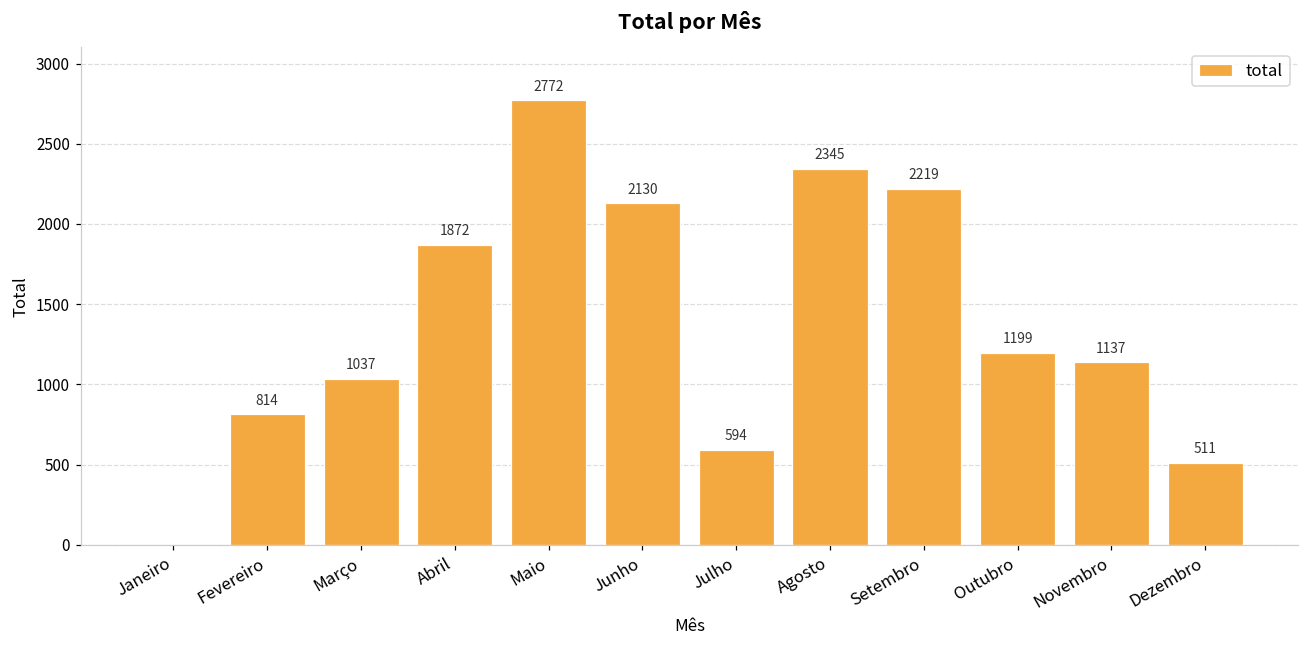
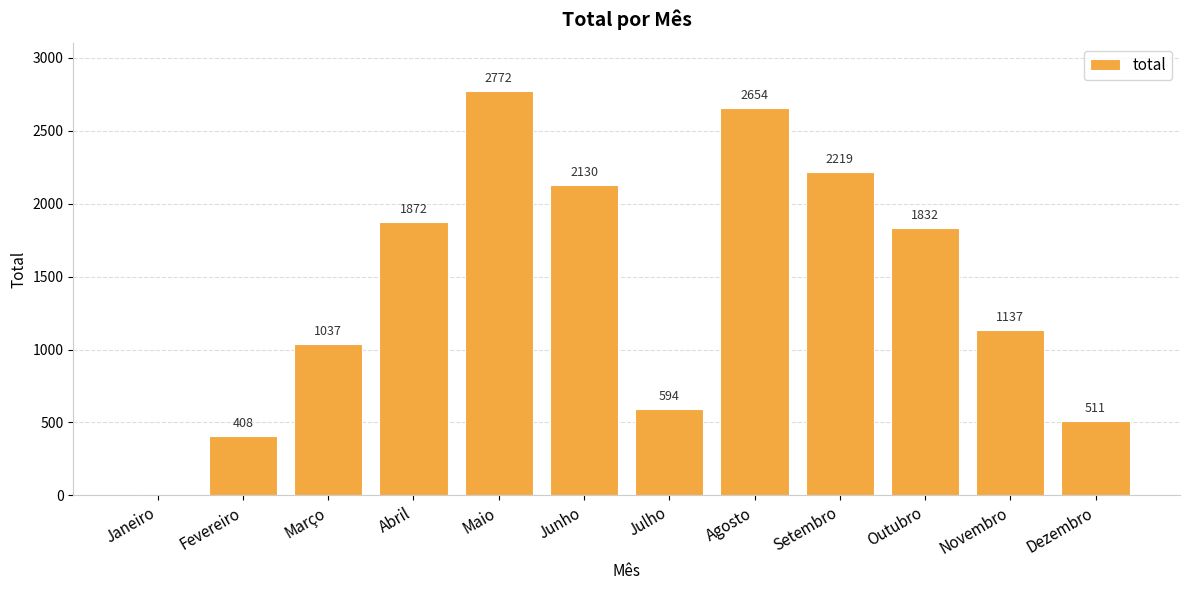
Fevereiro: 814 -> 408
Agosto: 2345 -> 2654
Outubro: 1199 -> 1832
